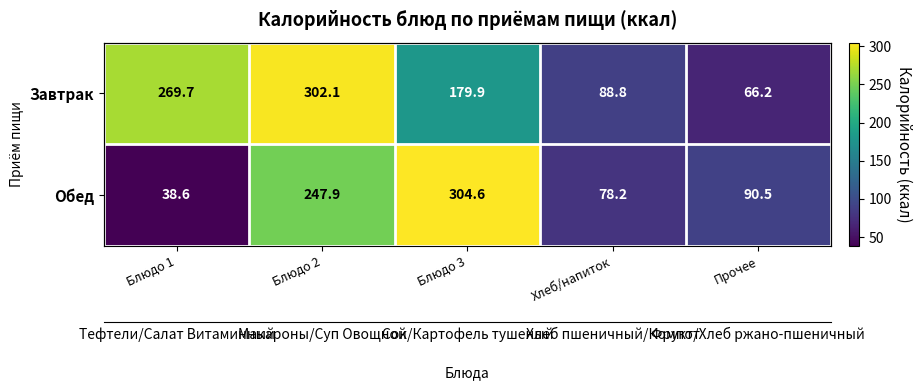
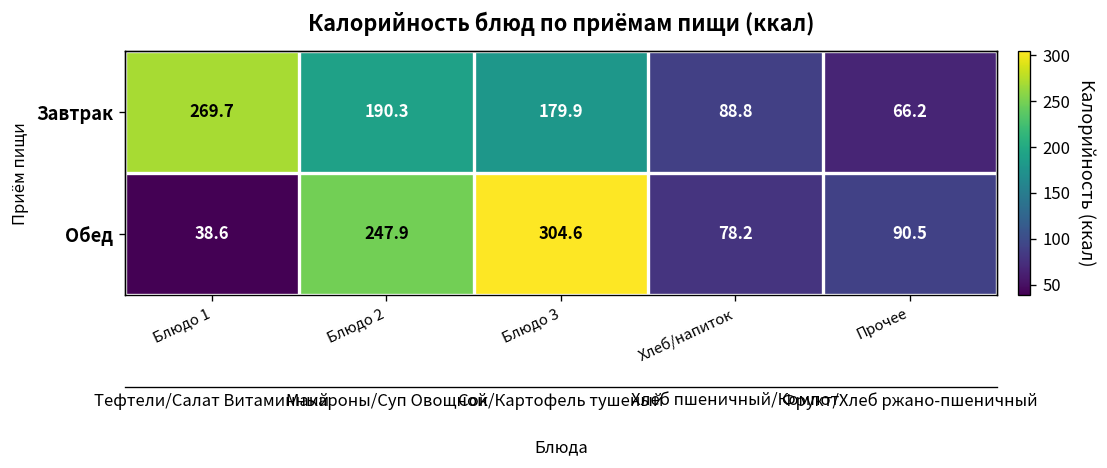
Завтрак, Блюдо 2: 302.1 -> 190.3
